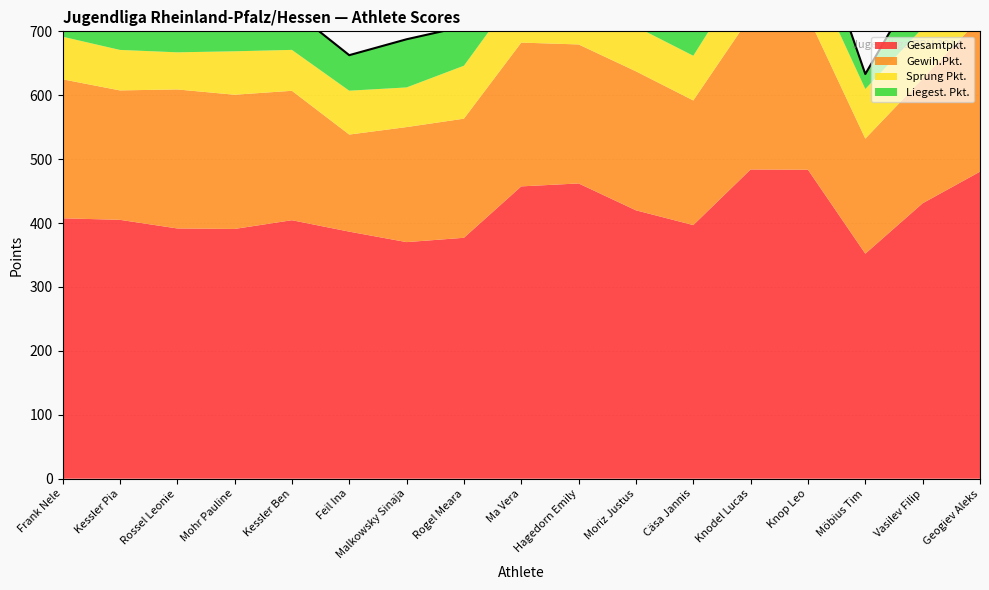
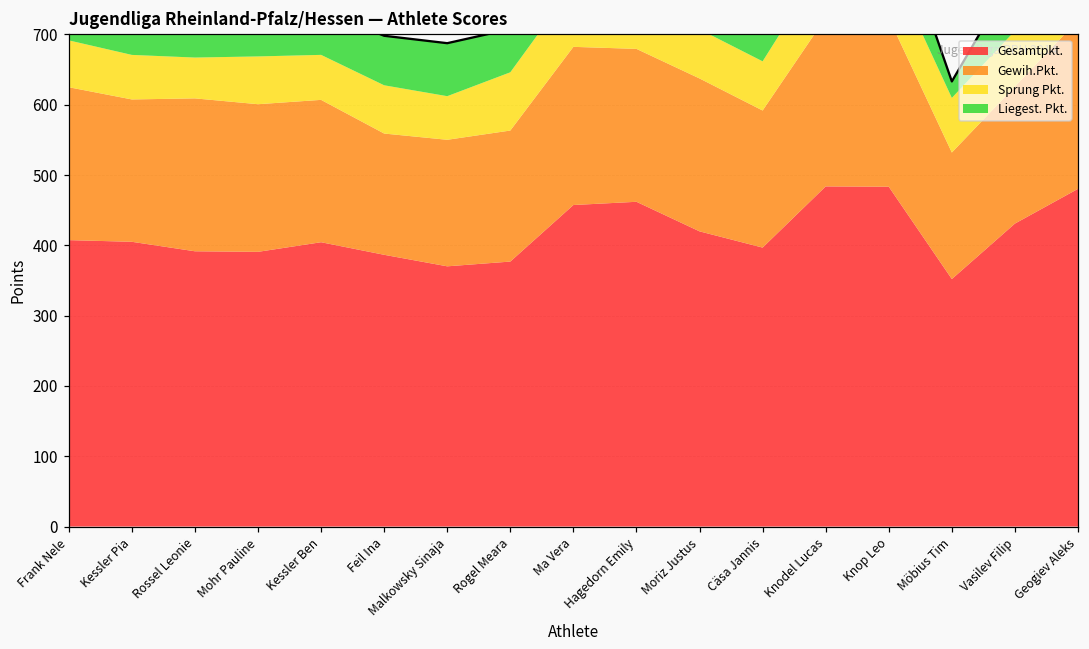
Gewih.Pkt., Feil Ina: 150 -> 170
Liegest. Pkt., Feil Ina: 60 -> 70
